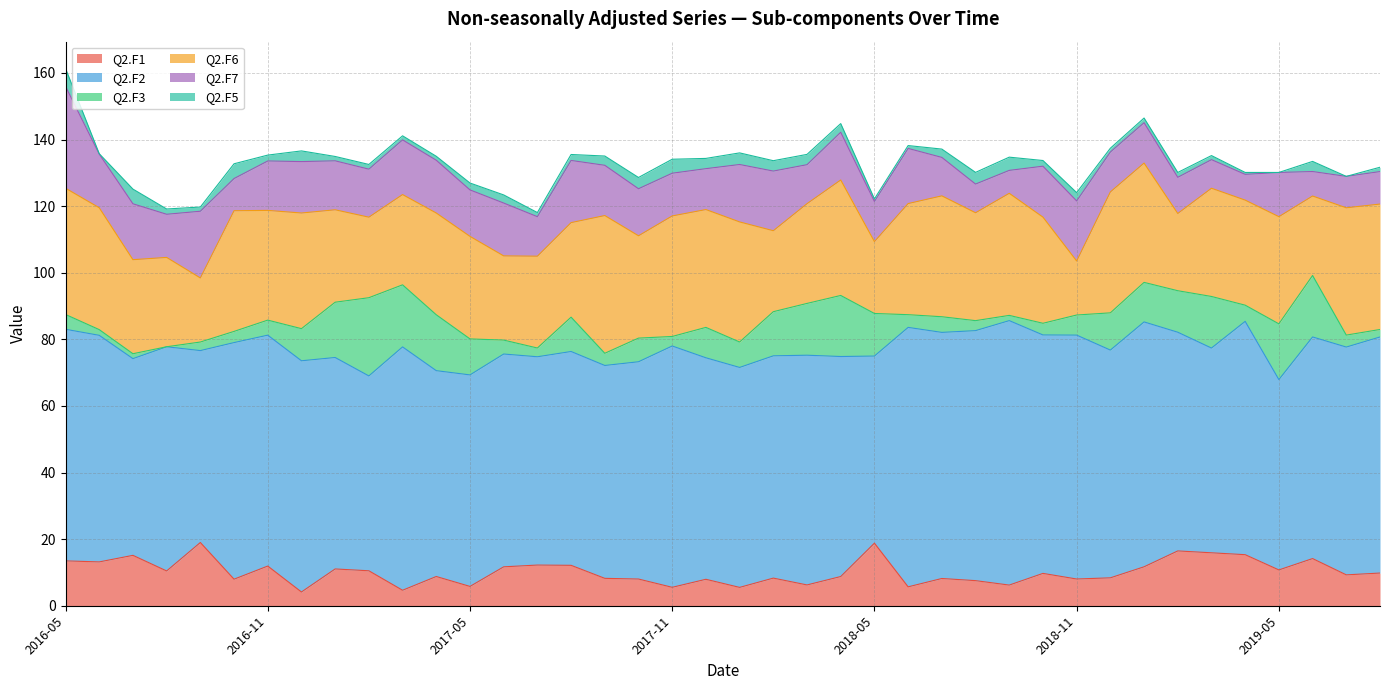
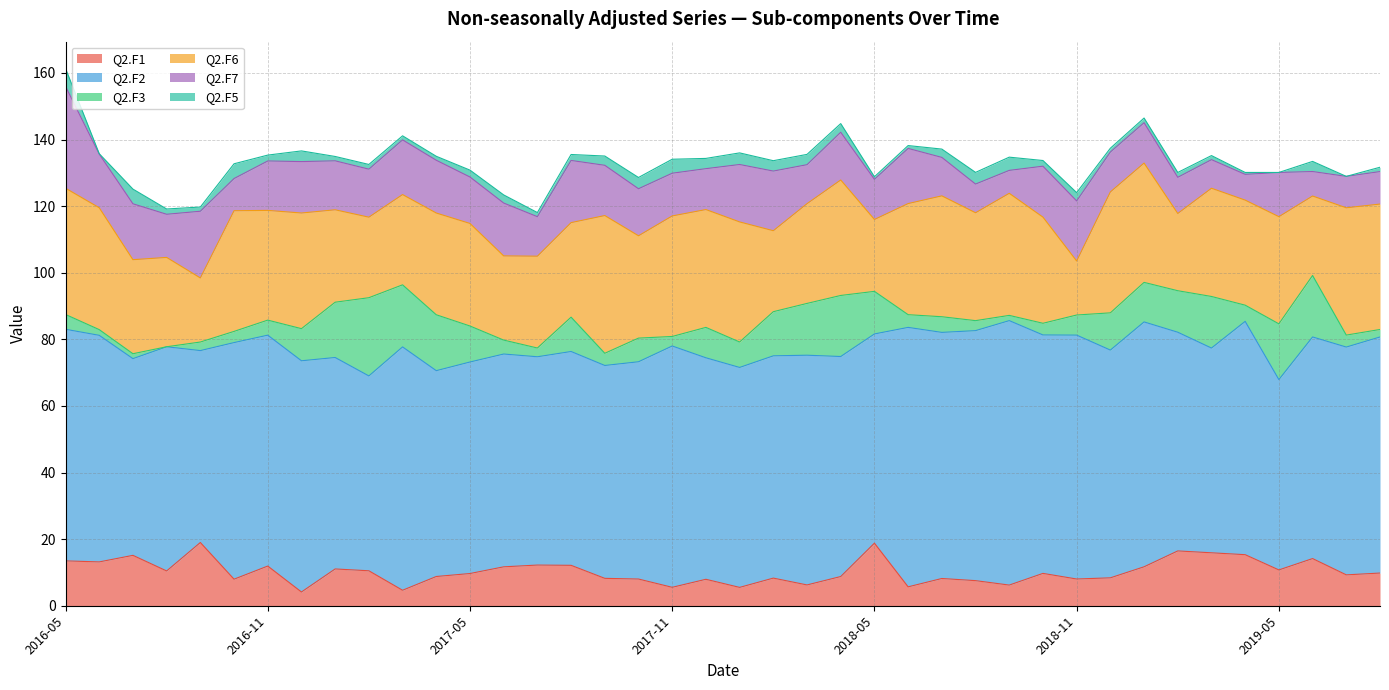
Q2.F1, 2017-05: 6 -> 10
Q2.F2, 2018-05: 56 -> 63
